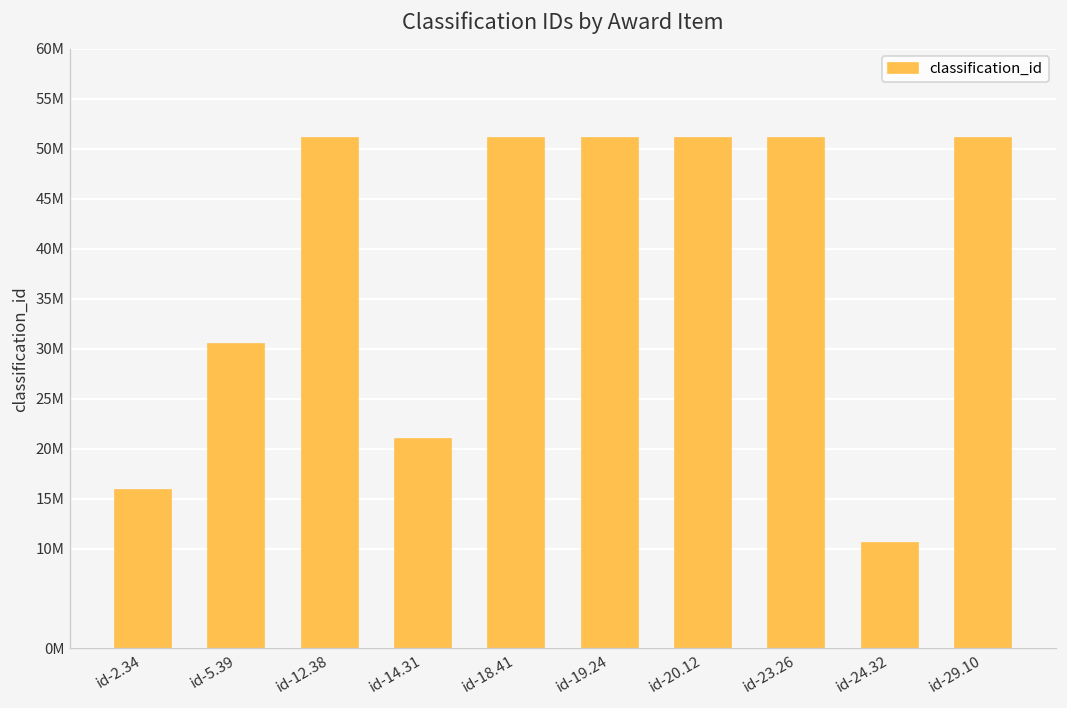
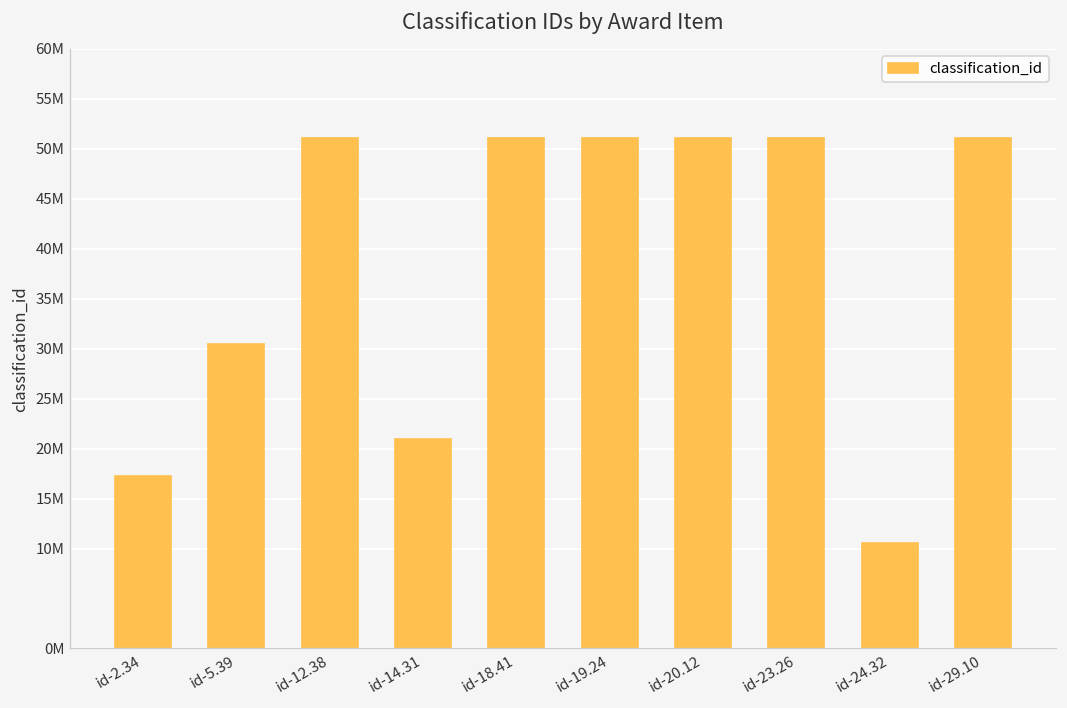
id-2.34: 16000000 -> 17000000
